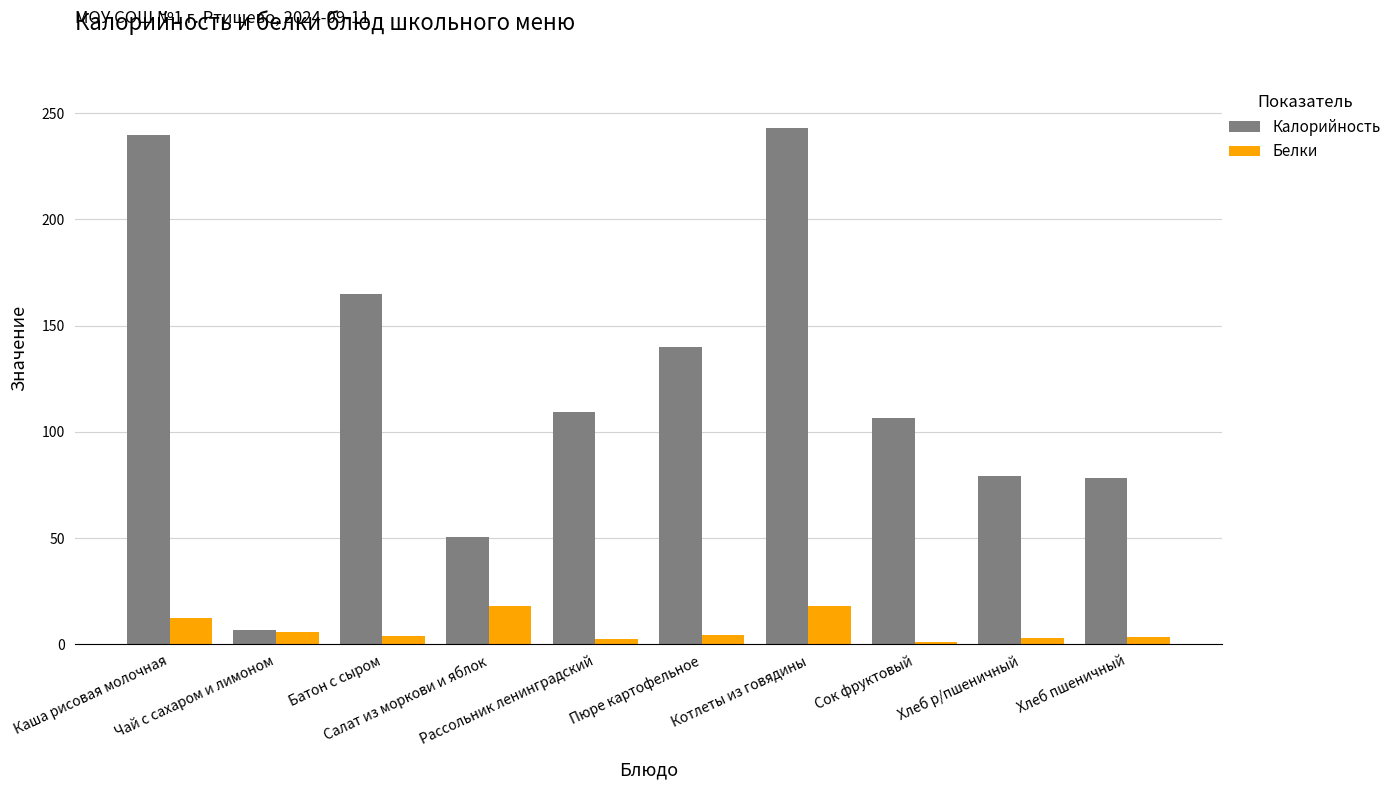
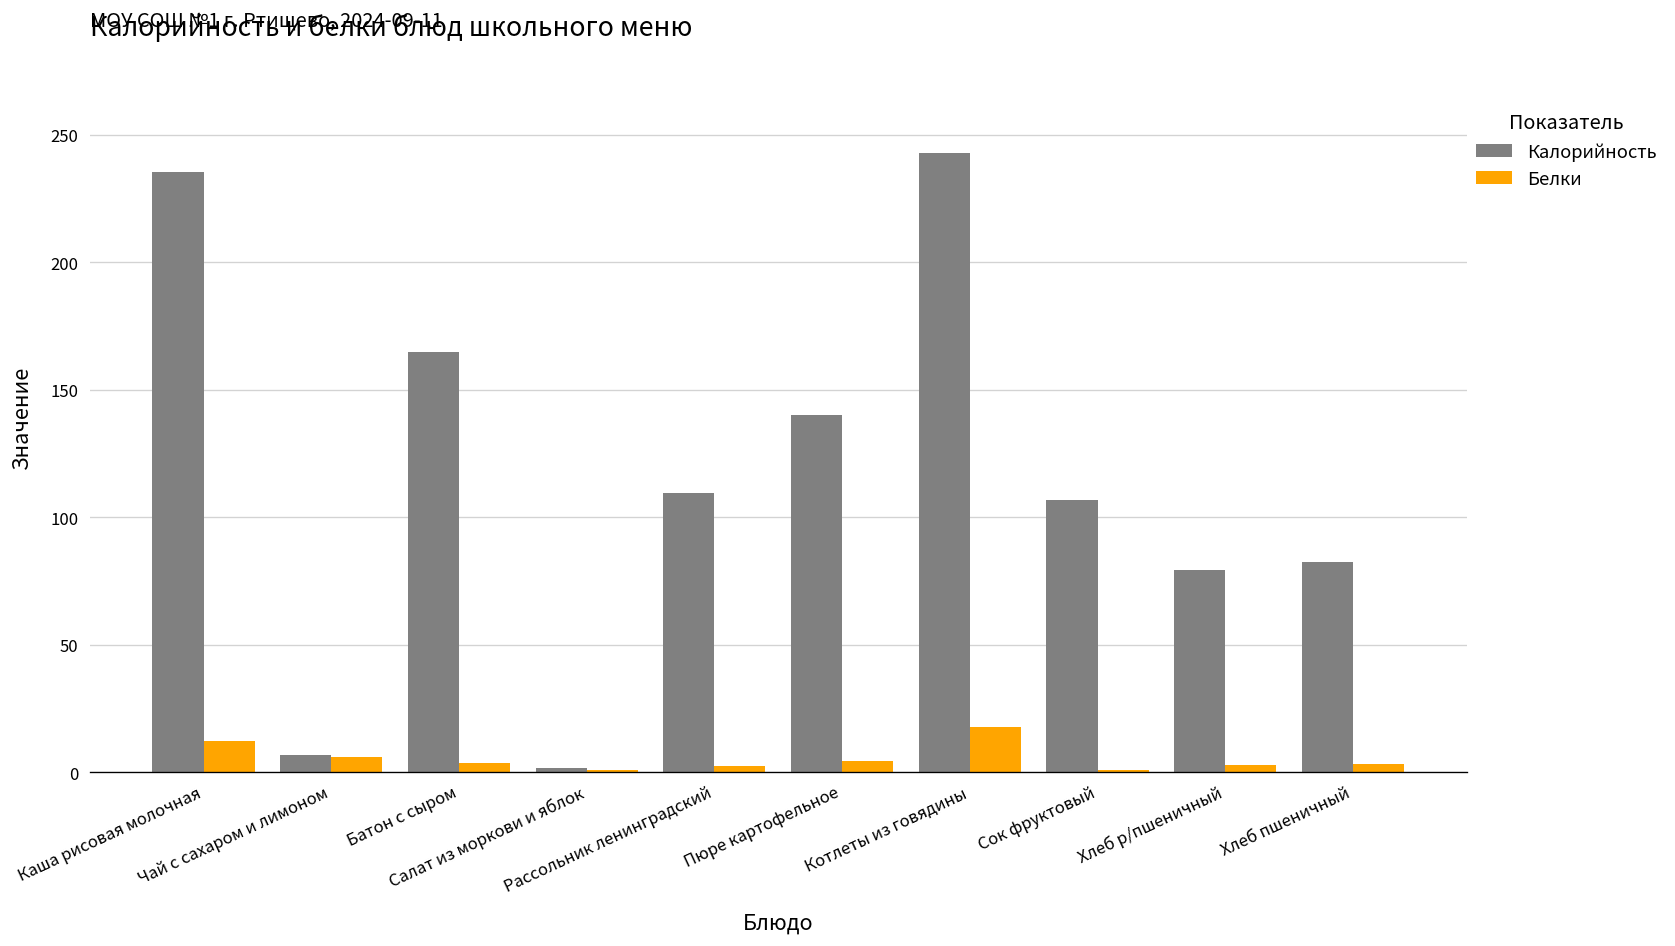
Калорийность, Каша рисовая молочная: 240 -> 236
Калорийность, Салат из моркови и яблок: 50 -> 2
Белки, Салат из моркови и яблок: 18 -> 1
Калорийность, Хлеб пшеничный: 78 -> 82
